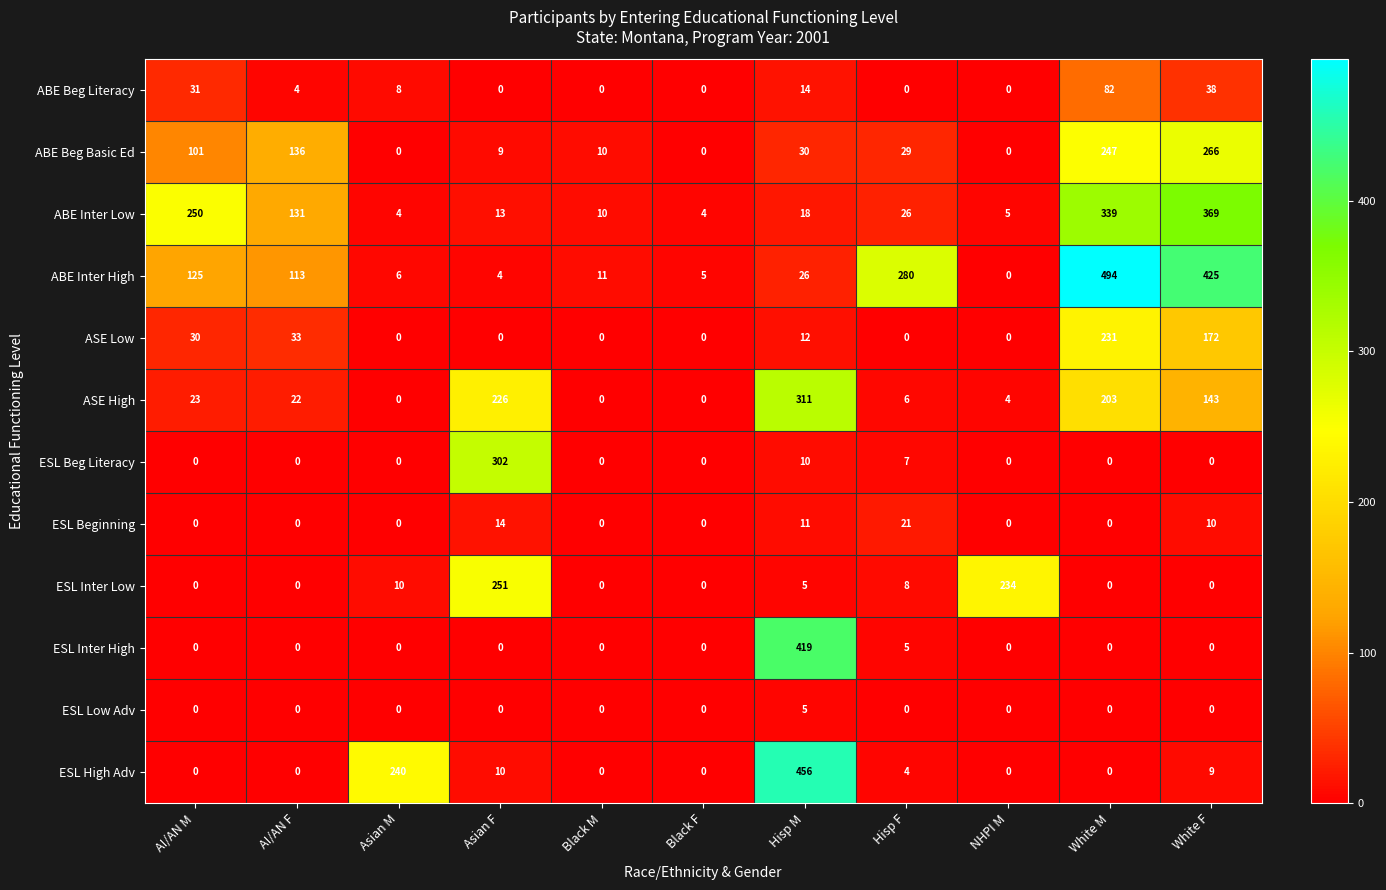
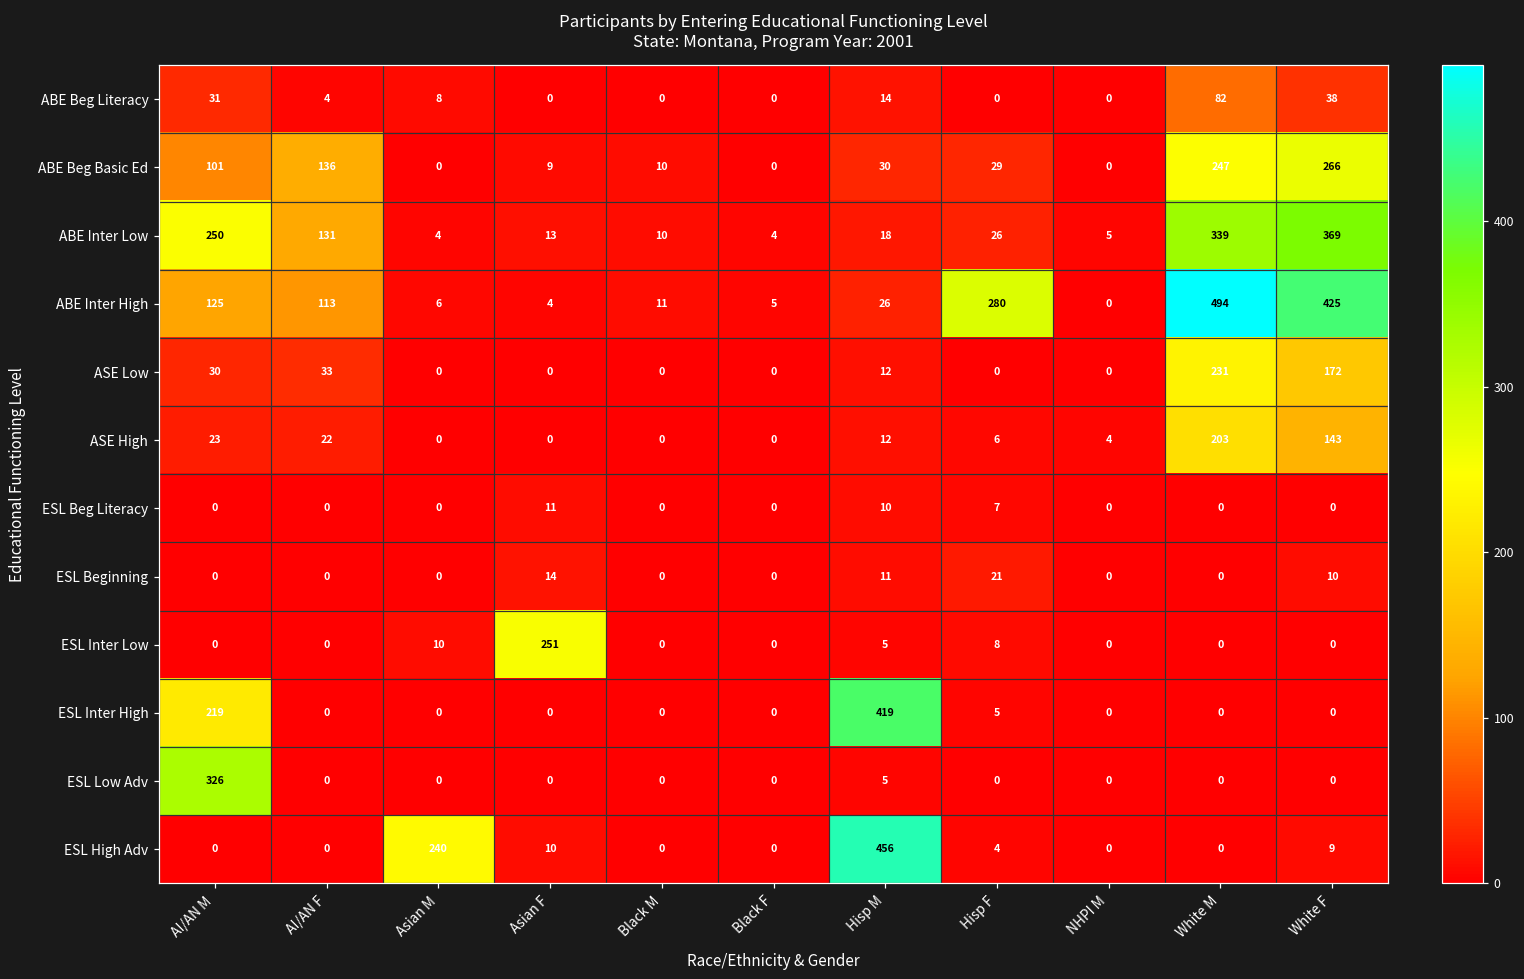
ASE High, Asian F: 226 -> 0
ASE High, Hisp M: 311 -> 12
ESL Beg Literacy, Asian F: 302 -> 11
ESL Inter Low, NHPI M: 234 -> 0
ESL Inter High, AI/AN M: 0 -> 219
ESL Low Adv, AI/AN M: 0 -> 326
